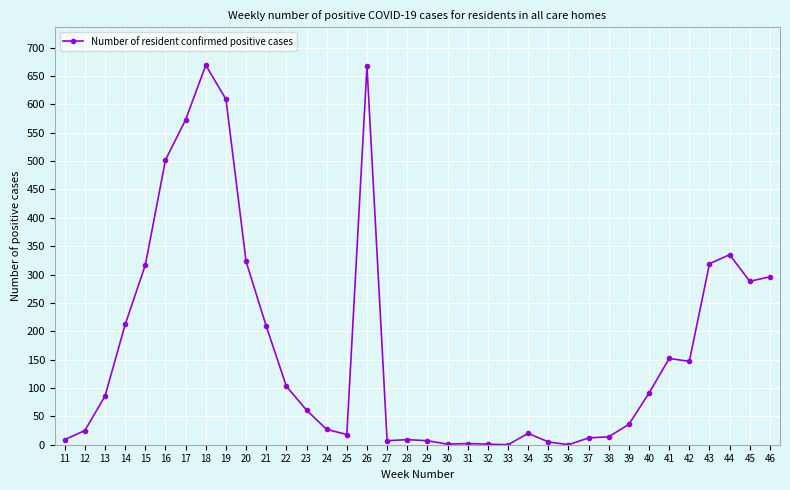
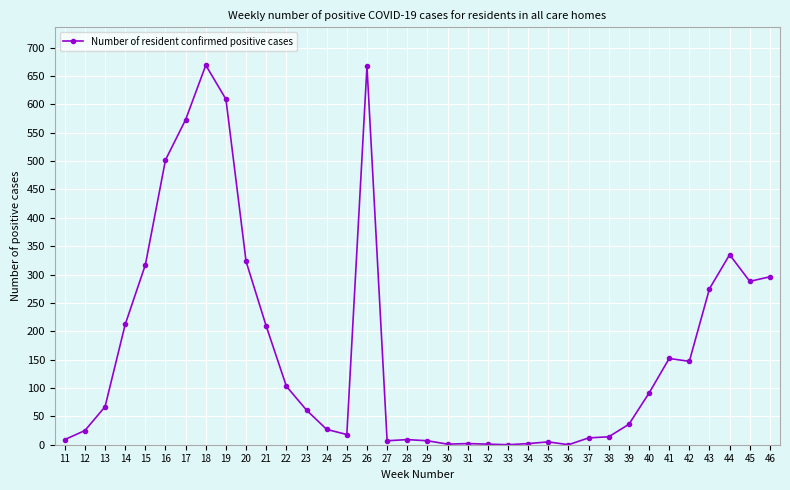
13: 90 -> 70
34: 20 -> 0
43: 320 -> 280
